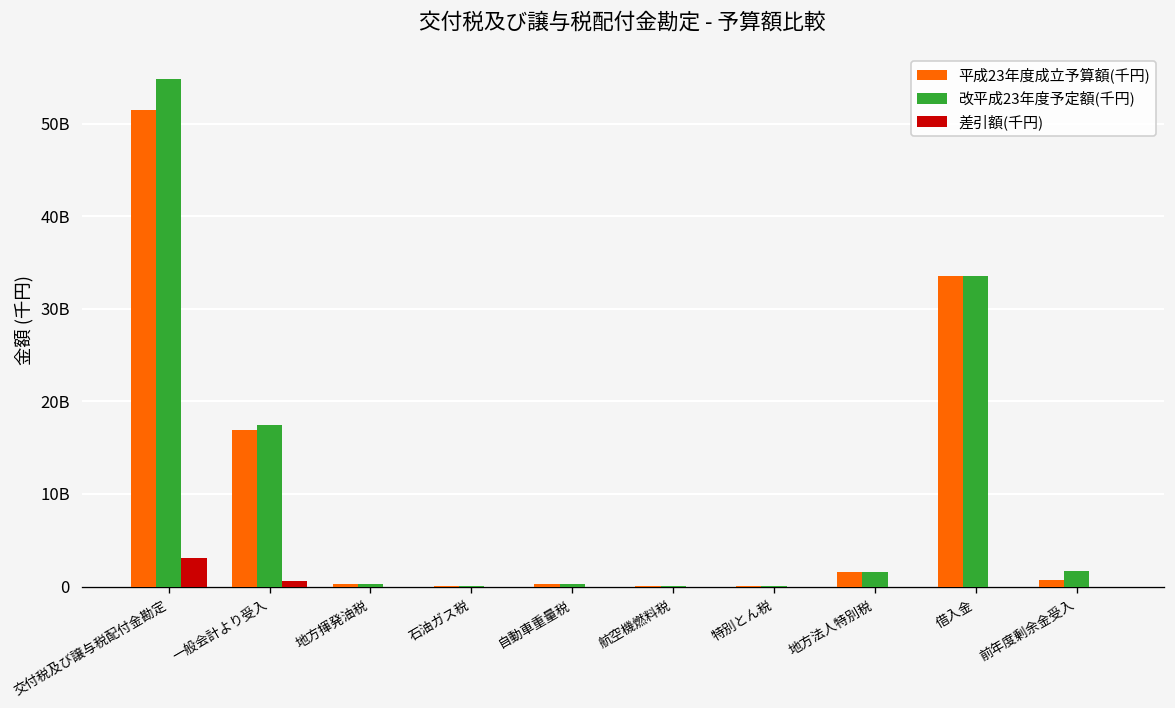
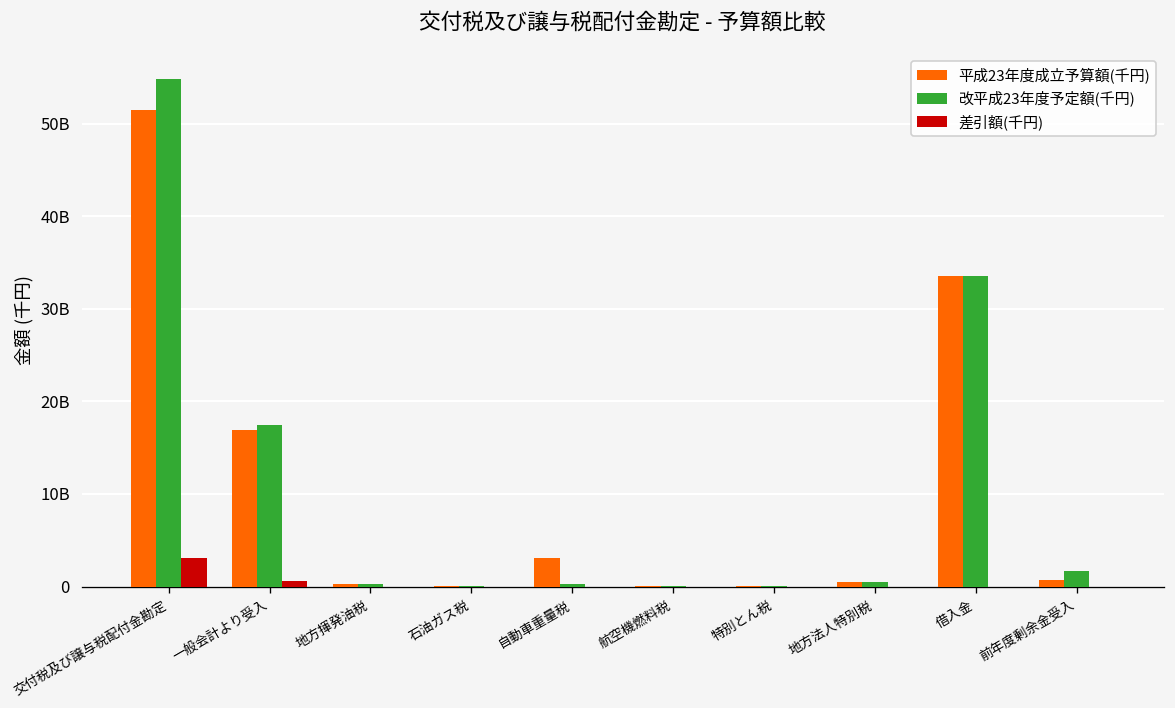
平成23年度成立予算額(千円), 自動車重量税: 0 -> 3000000000
平成23年度成立予算額(千円), 地方法人特別税: 2000000000 -> 1000000000
改平成23年度予定額(千円), 地方法人特別税: 2000000000 -> 1000000000
